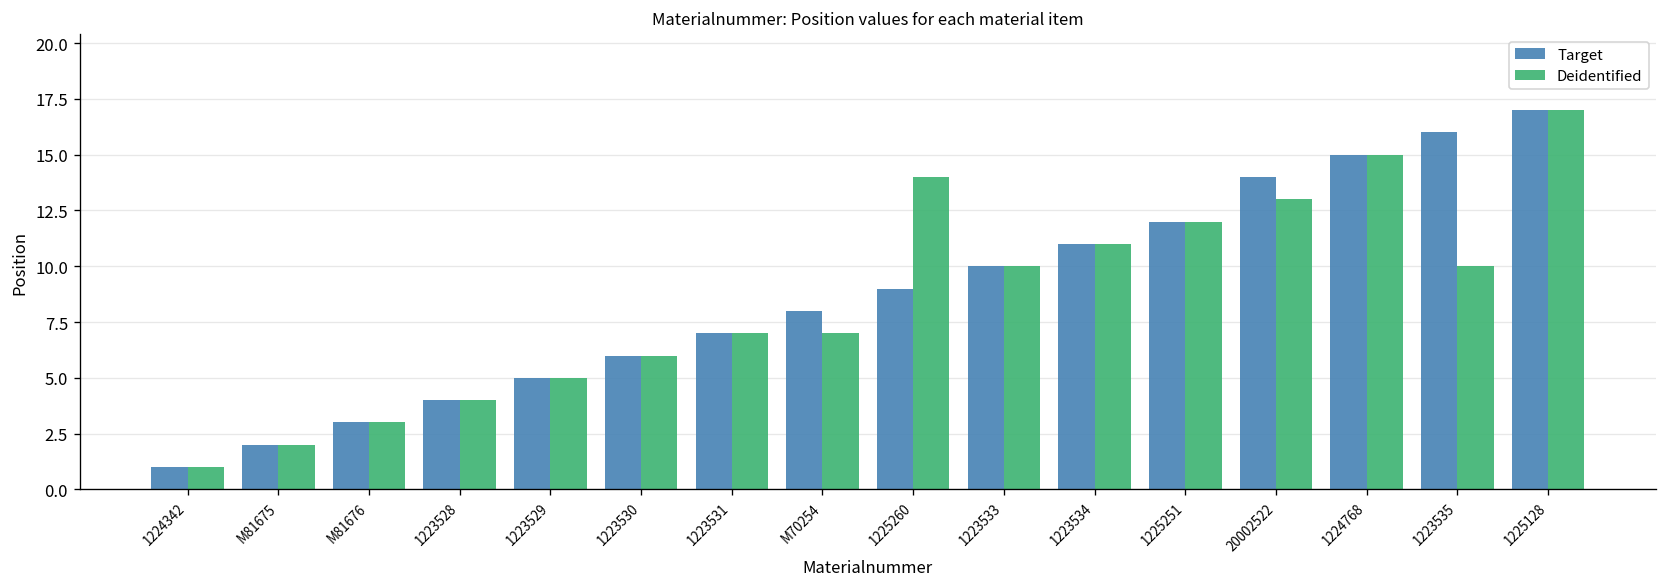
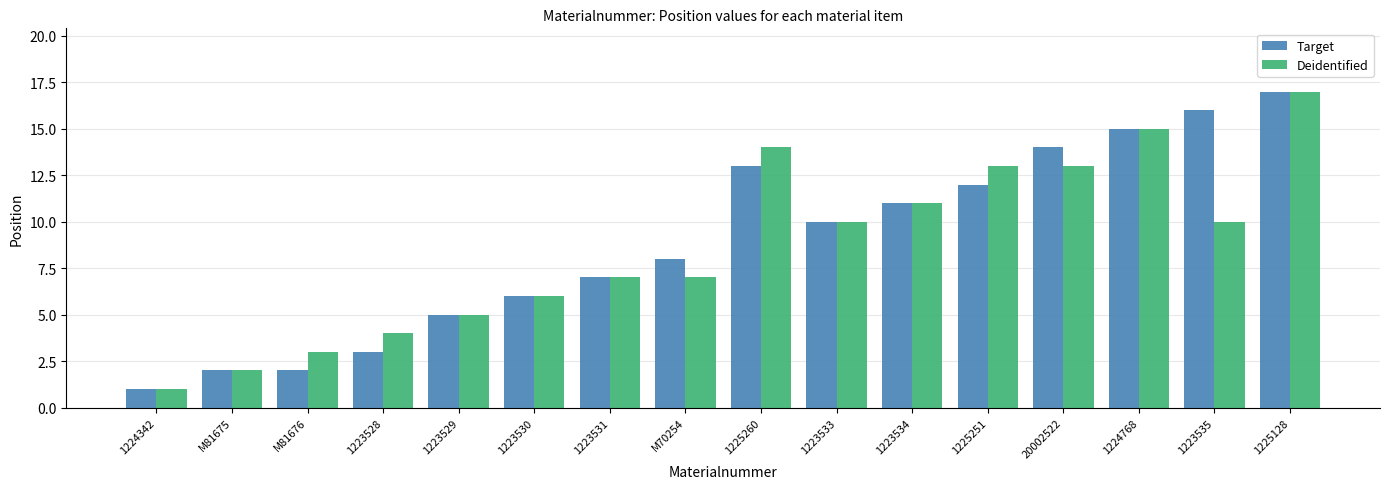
Target, M81676: 3 -> 2
Target, 1223528: 4 -> 3
Target, 1225260: 9 -> 13
Deidentified, 1225251: 12 -> 13
